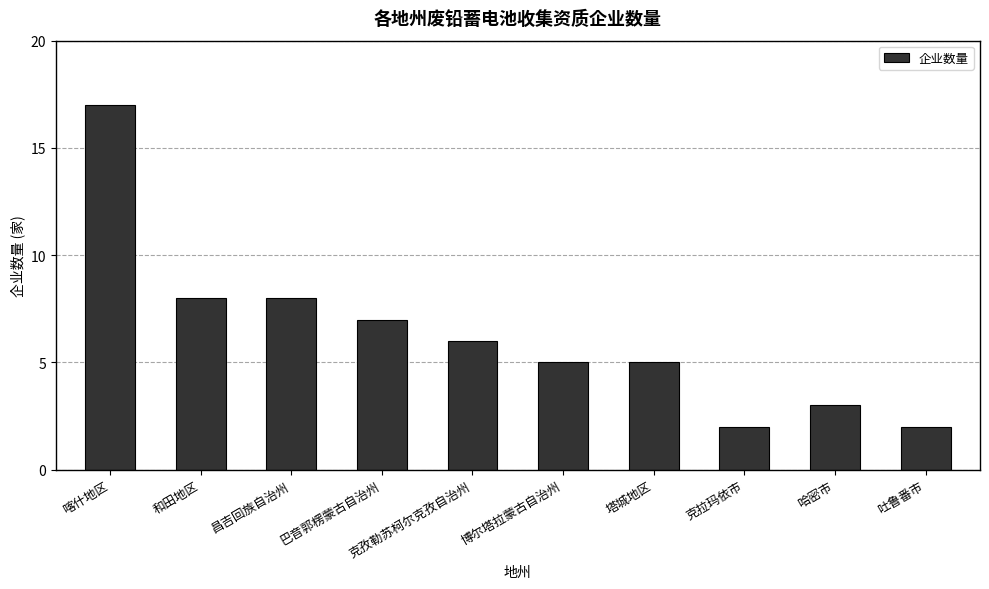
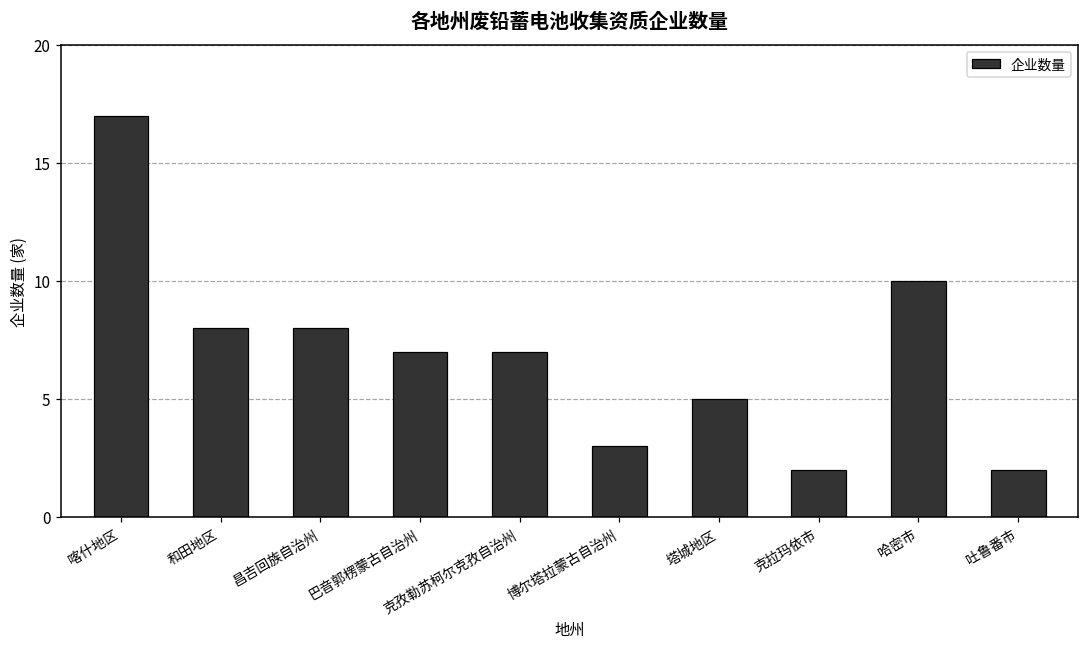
克孜勒苏柯尔克孜自治州: 6 -> 7
博尔塔拉蒙古自治州: 5 -> 3
哈密市: 3 -> 10
